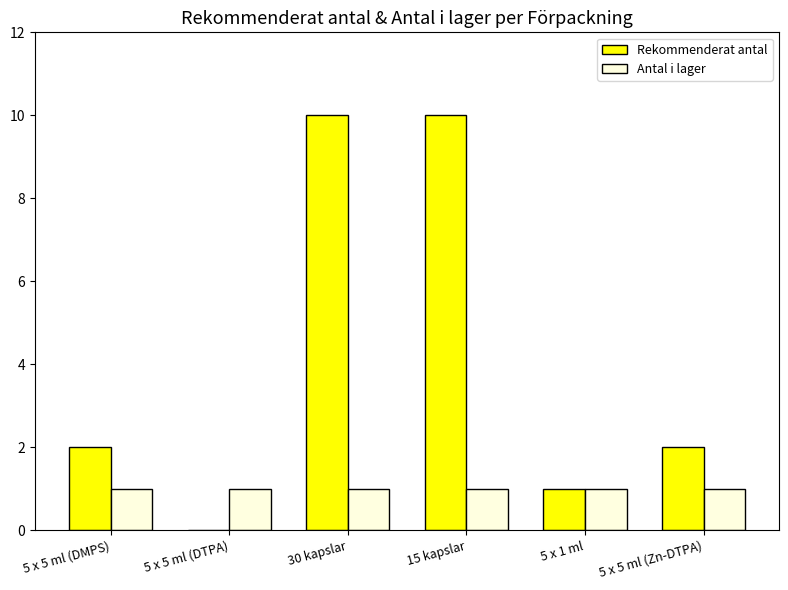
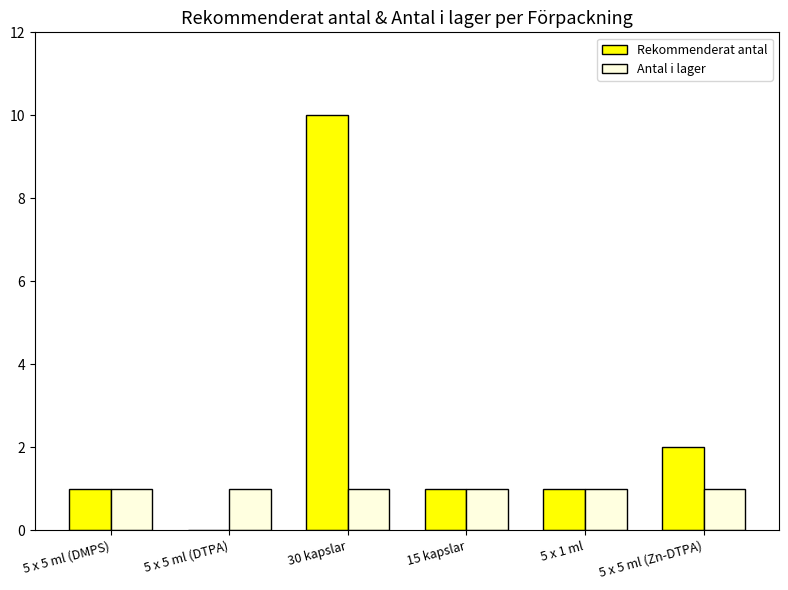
Rekommenderat antal, 5 x 5 ml (DMPS): 2 -> 1
Rekommenderat antal, 15 kapslar: 10 -> 1
